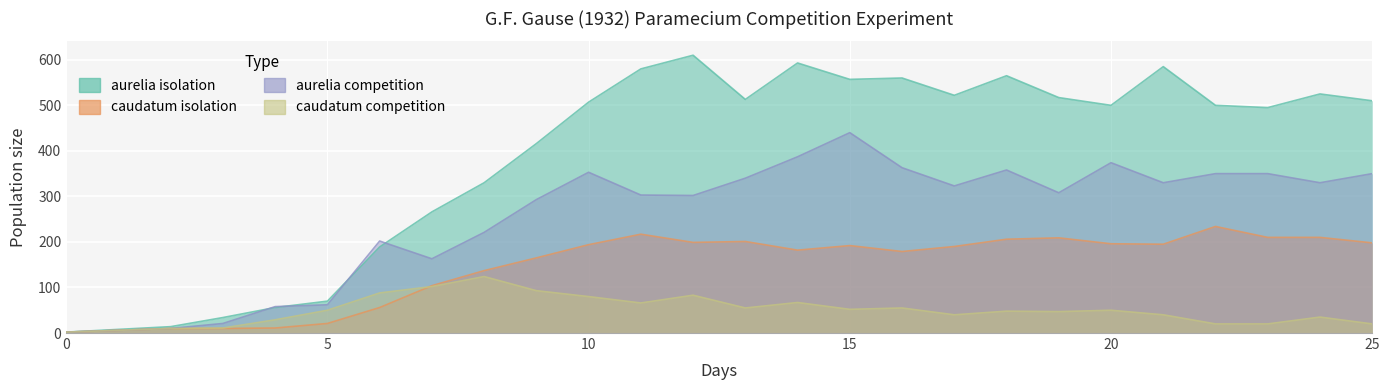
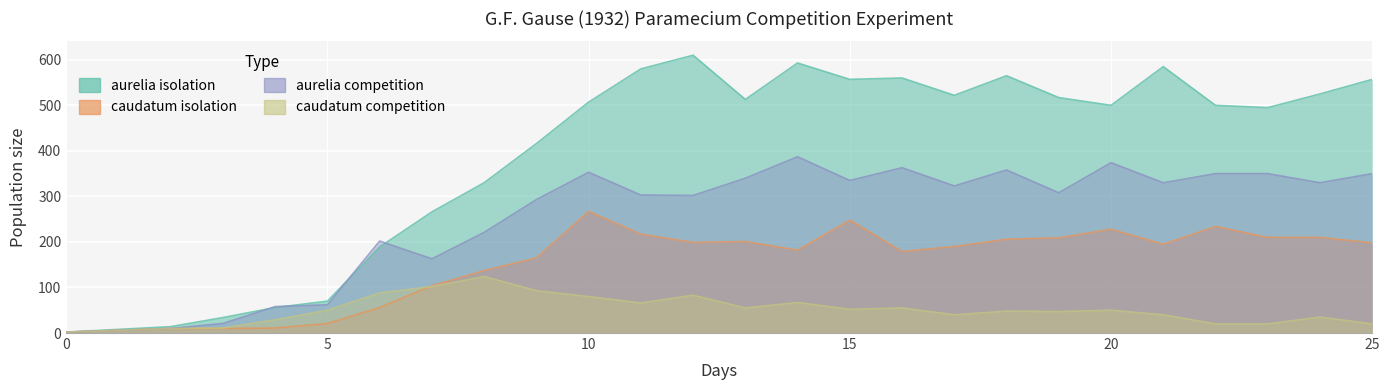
caudatum isolation, 10: 190 -> 270
caudatum isolation, 15: 190 -> 250
aurelia competition, 15: 440 -> 340
caudatum isolation, 20: 200 -> 230
aurelia isolation, 25: 510 -> 560
